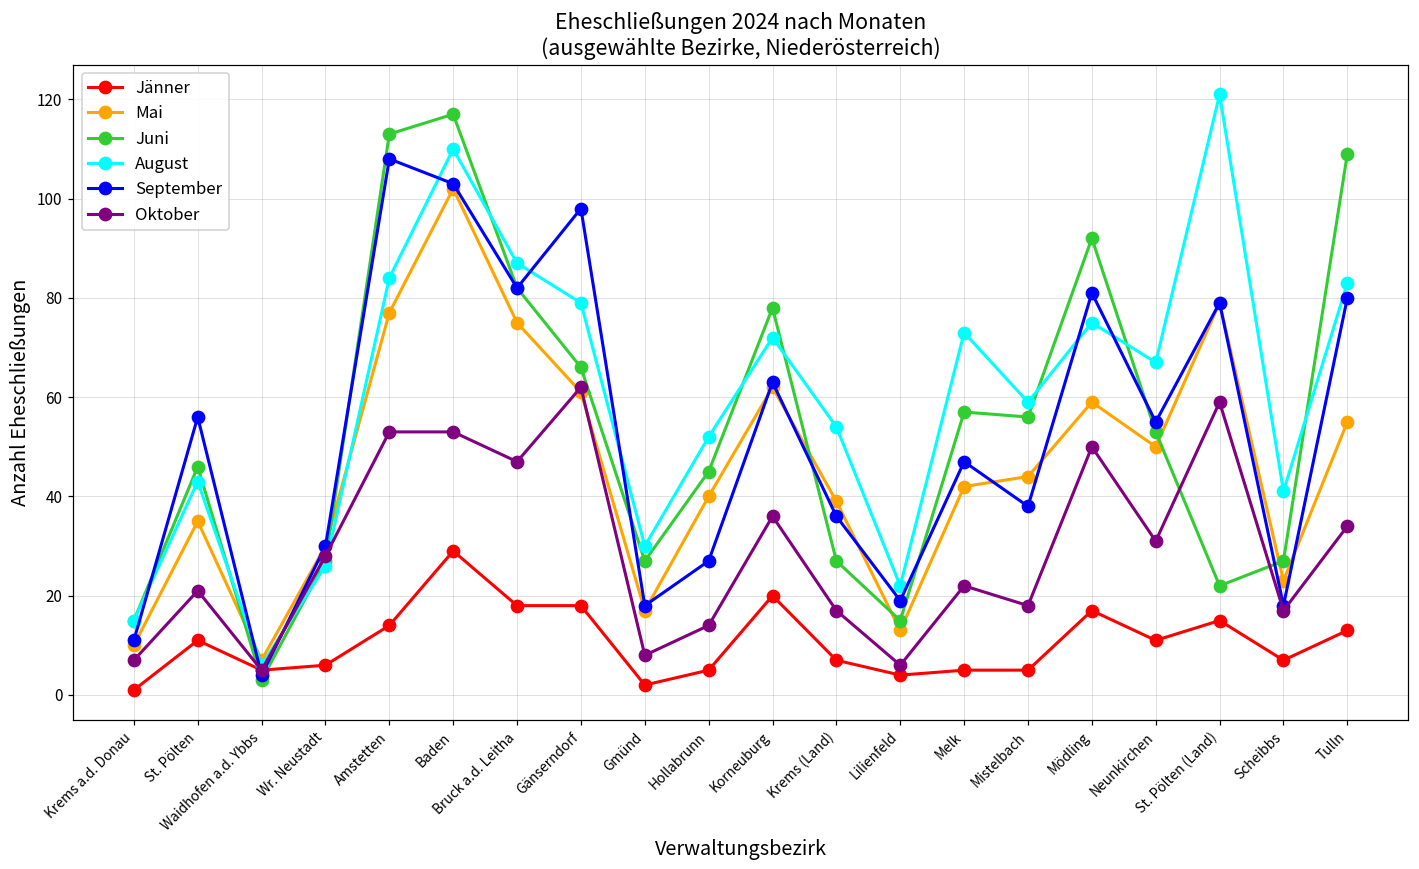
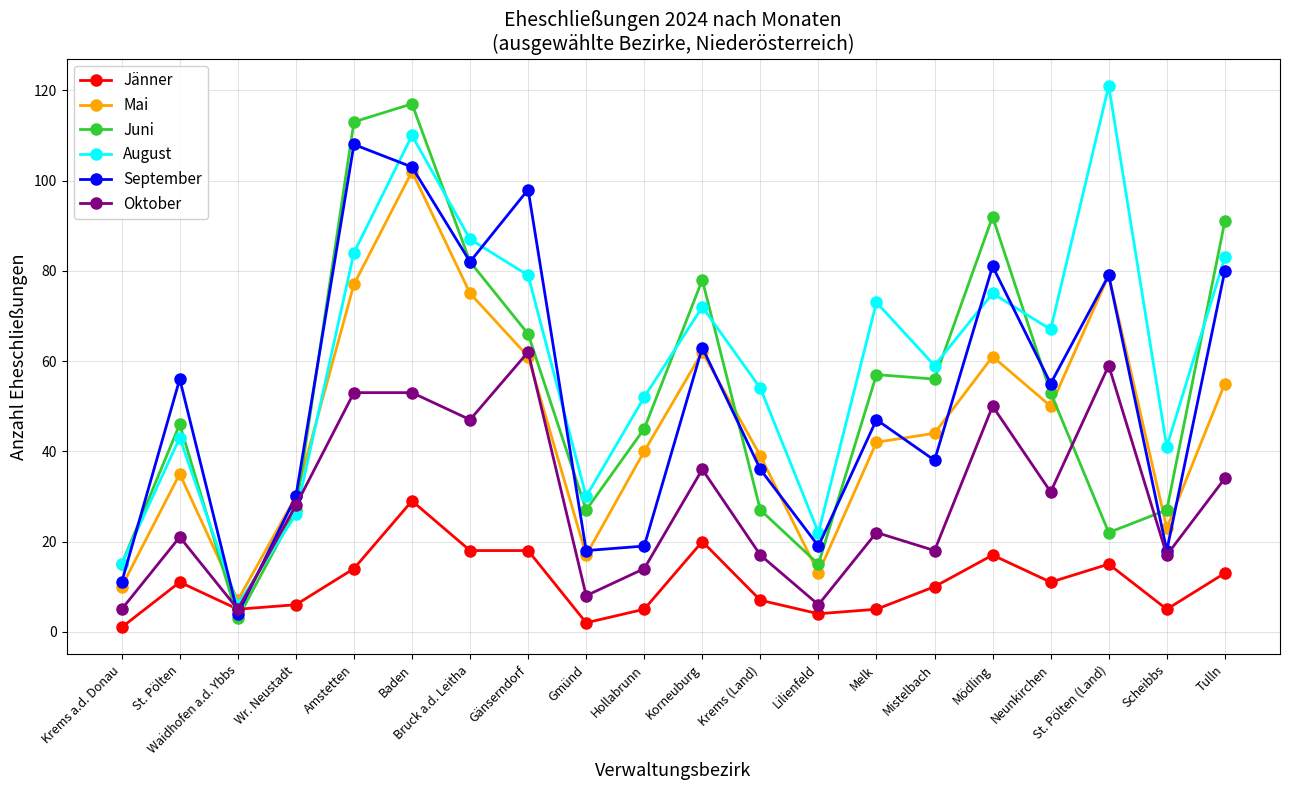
Oktober, Krems a.d. Donau: 7 -> 5
September, Hollabrunn: 27 -> 19
Jänner, Mistelbach: 5 -> 10
Mai, Mödling: 59 -> 61
Jänner, Scheibbs: 7 -> 5
Juni, Tulln: 109 -> 91
